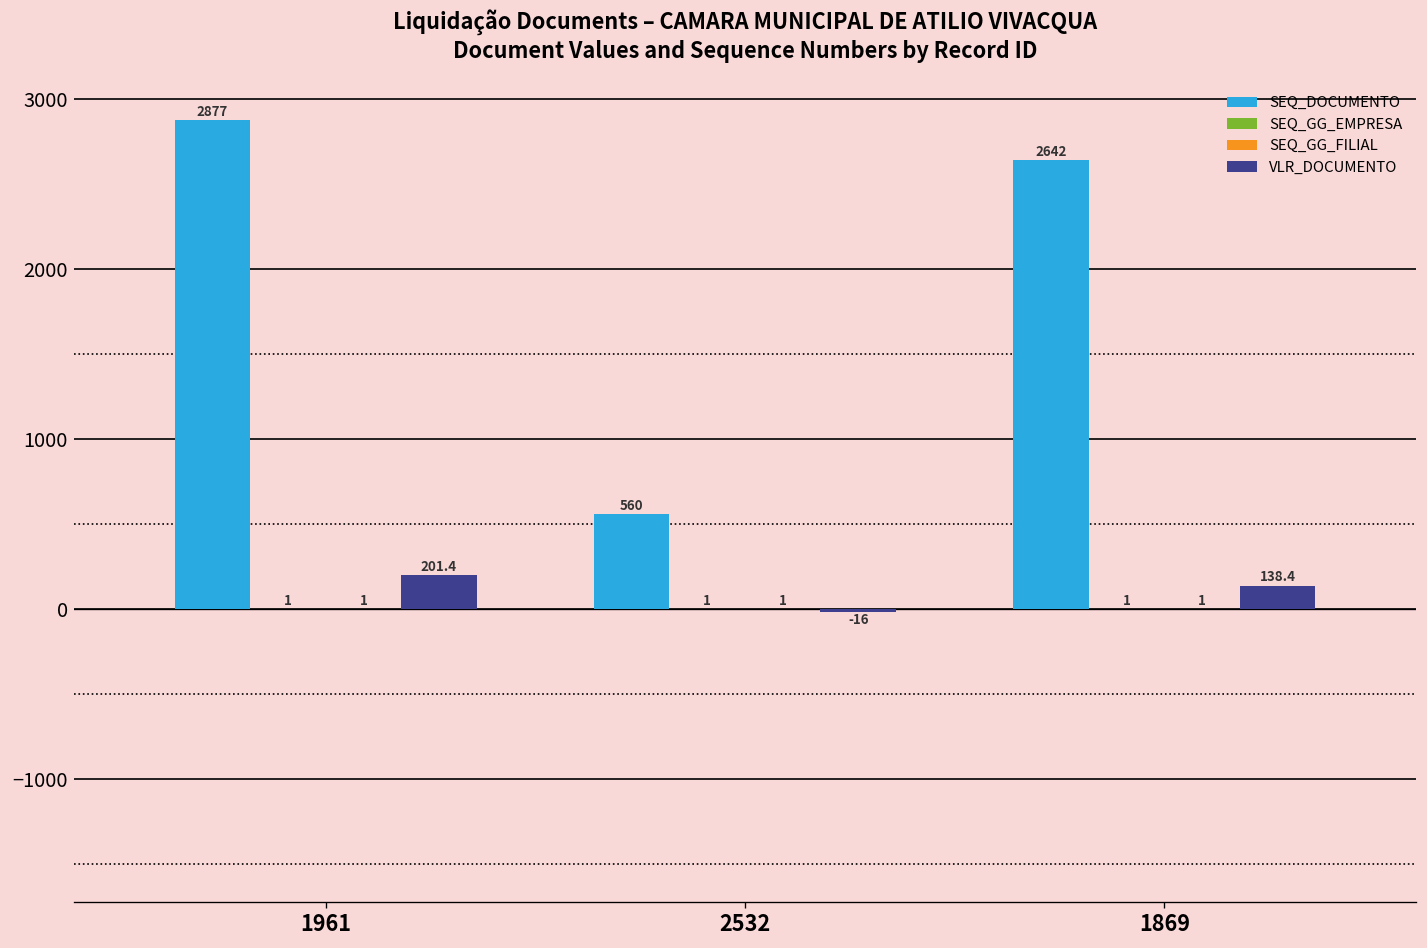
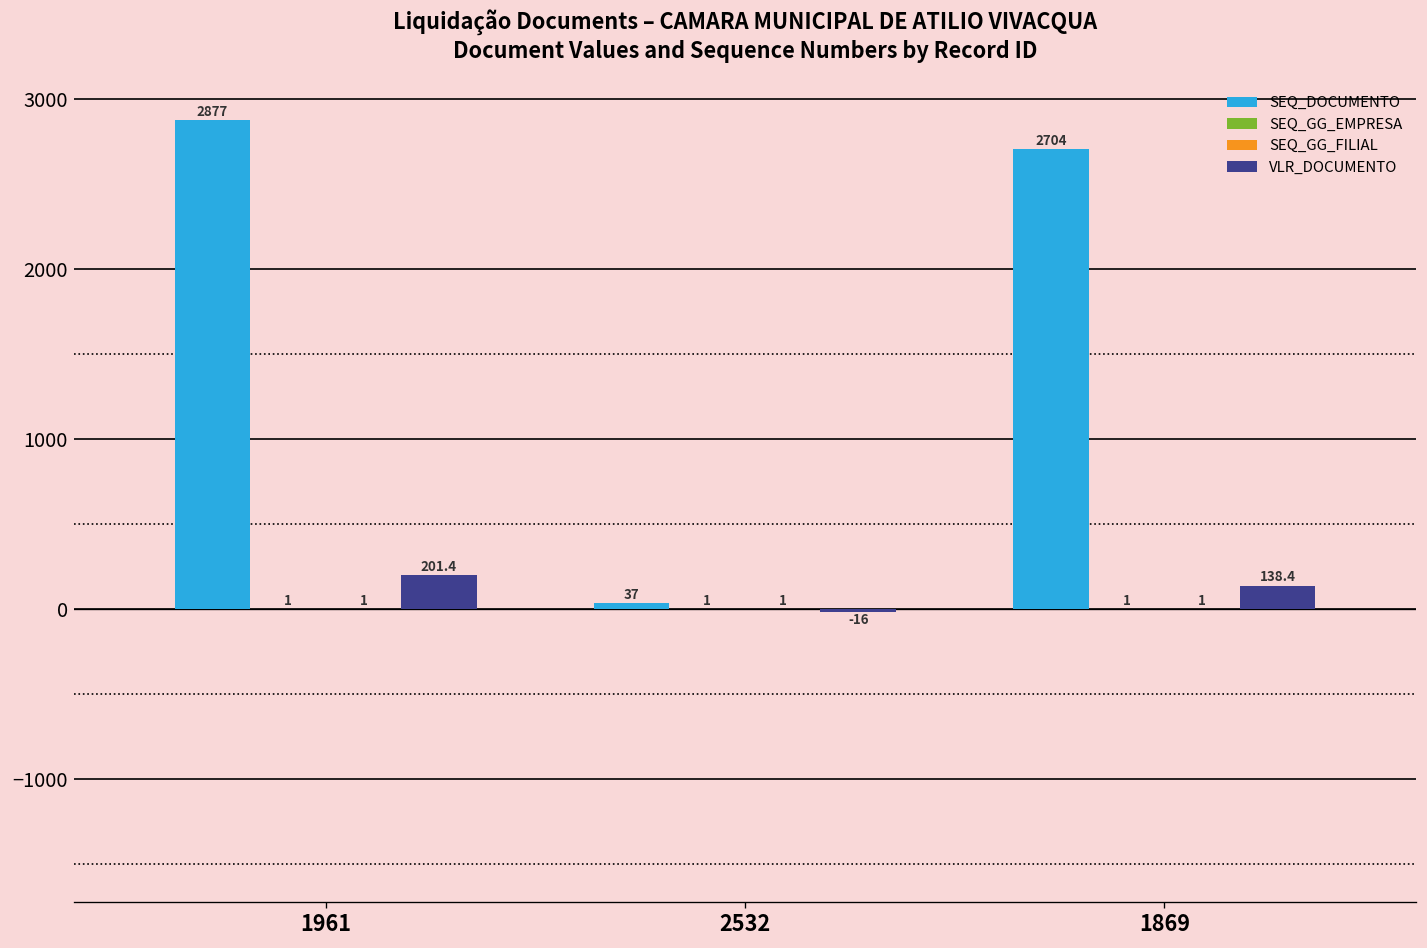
SEQ_DOCUMENTO, 2532: 560 -> 37
SEQ_DOCUMENTO, 1869: 2642 -> 2704
